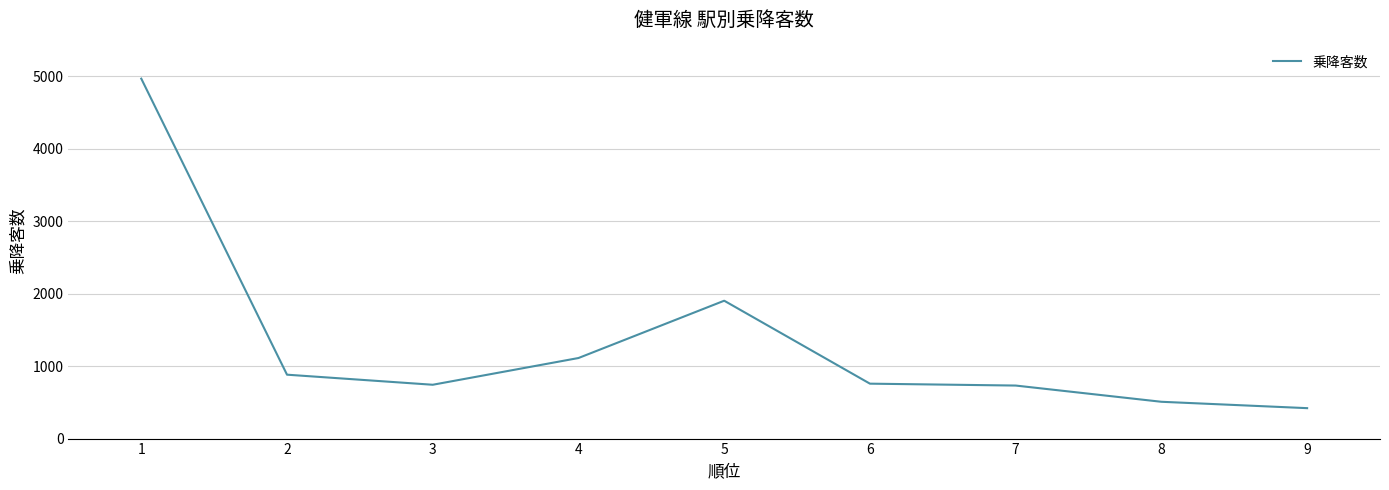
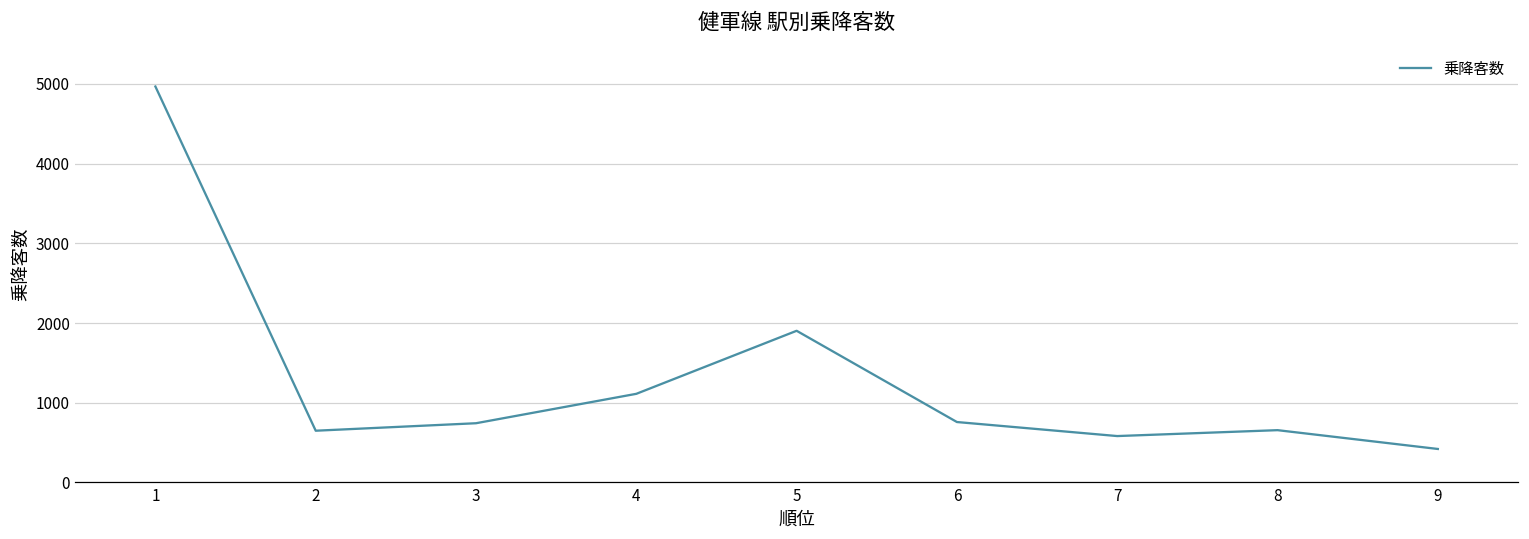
2: 900 -> 600
7: 700 -> 600
8: 500 -> 700
